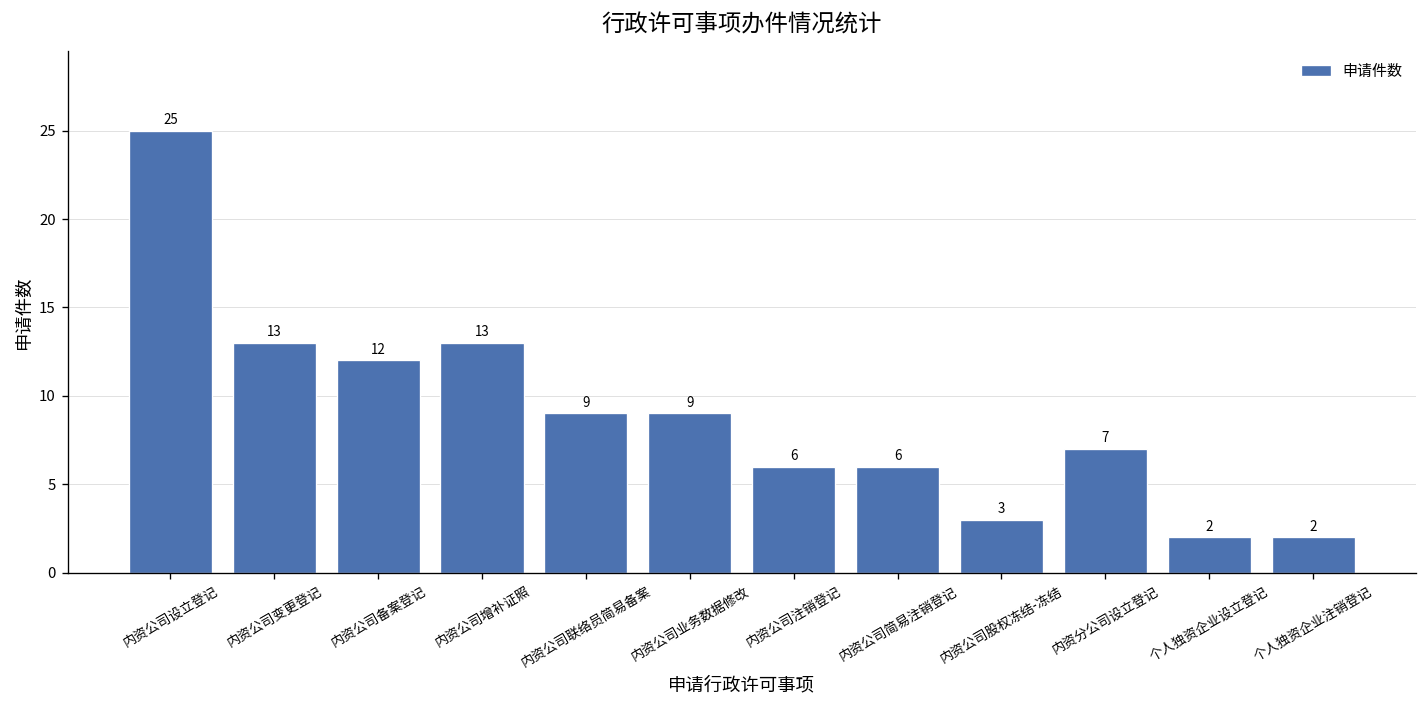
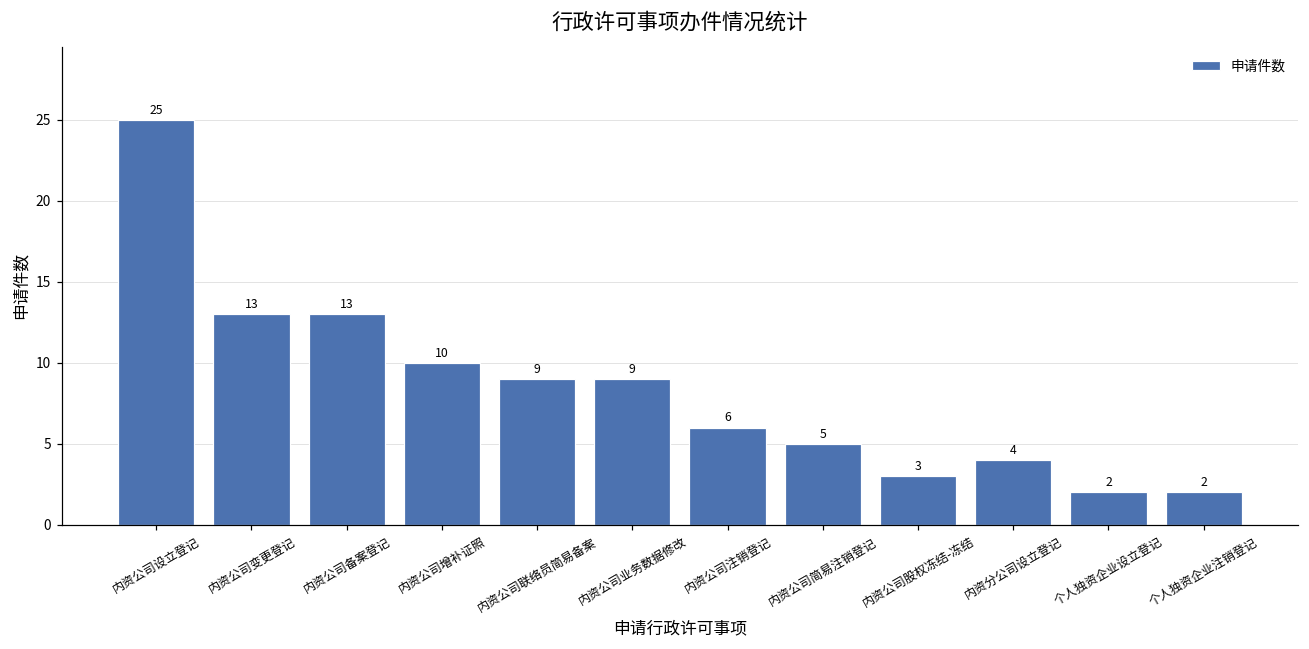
内资公司备案登记: 12 -> 13
内资公司增补证照: 13 -> 10
内资公司简易注销登记: 6 -> 5
内资分公司设立登记: 7 -> 4
